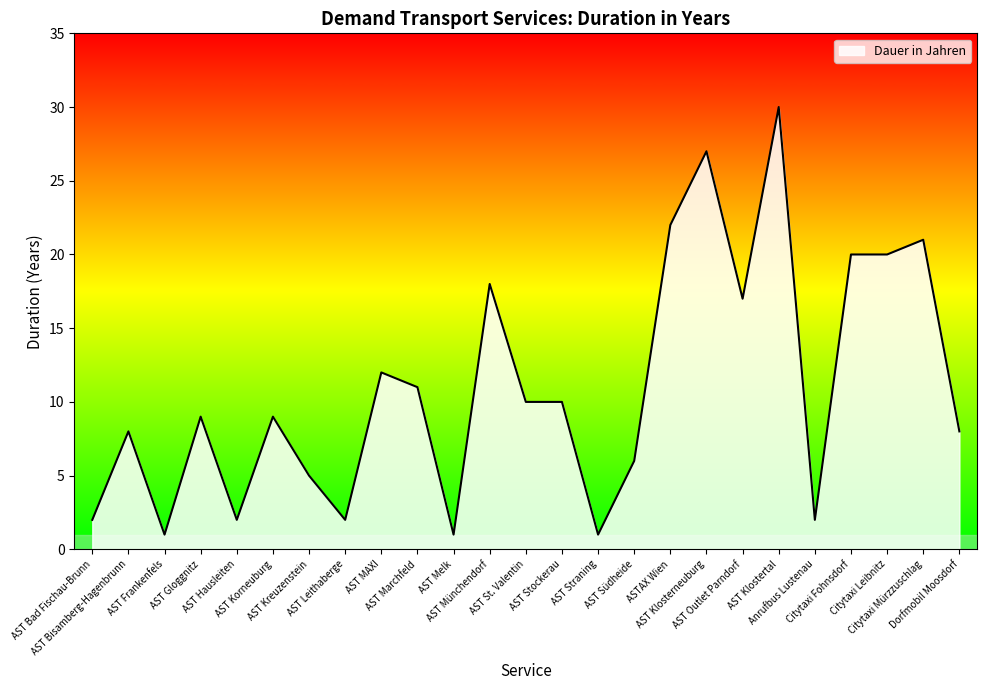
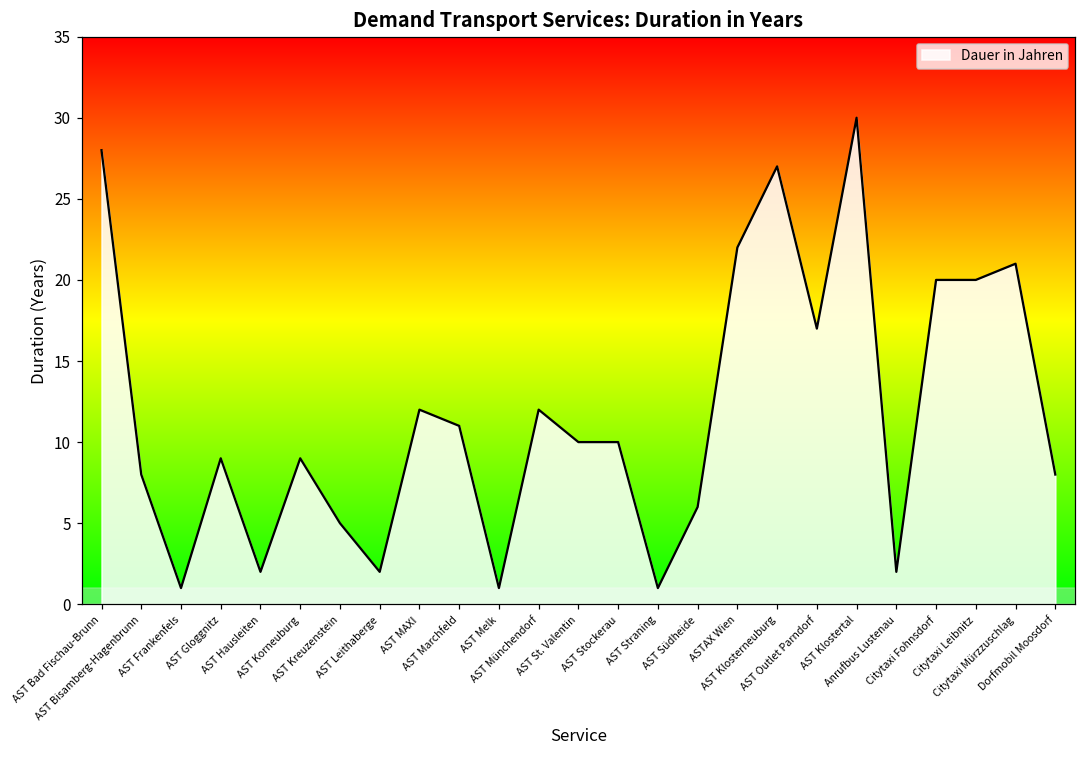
AST Bad Fischau-Brunn: 2 -> 28
AST Münchendorf: 18 -> 12
